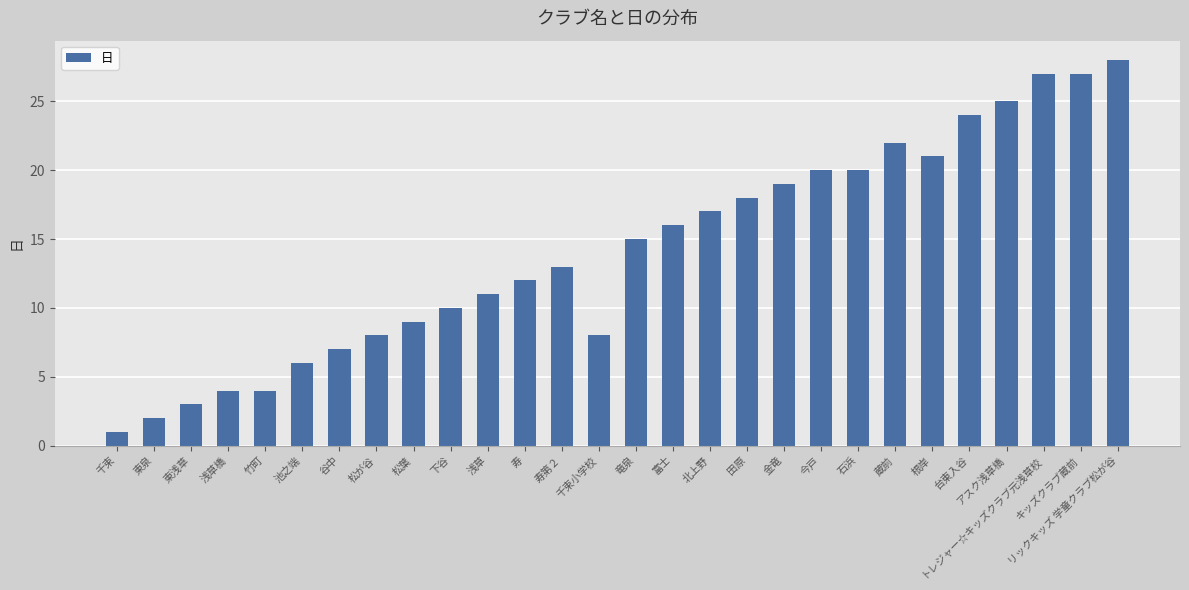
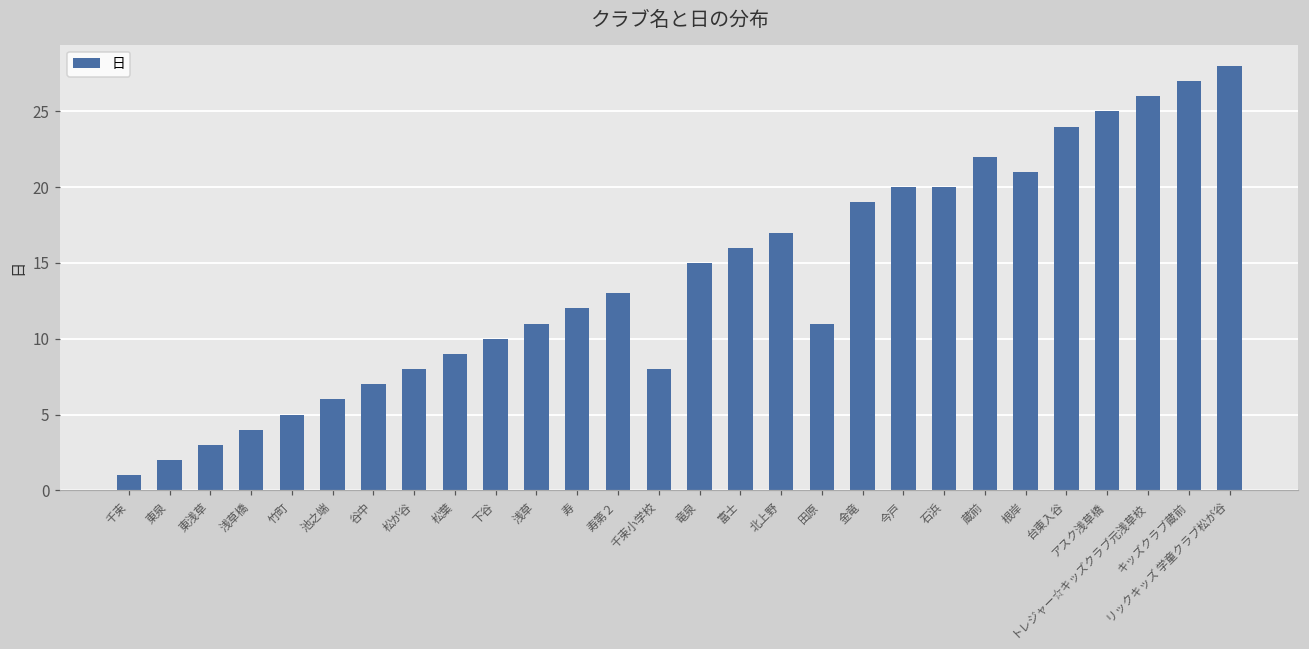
竹町: 4 -> 5
田原: 18 -> 11
トレジャー☆キッズクラブ元浅草校: 27 -> 26
